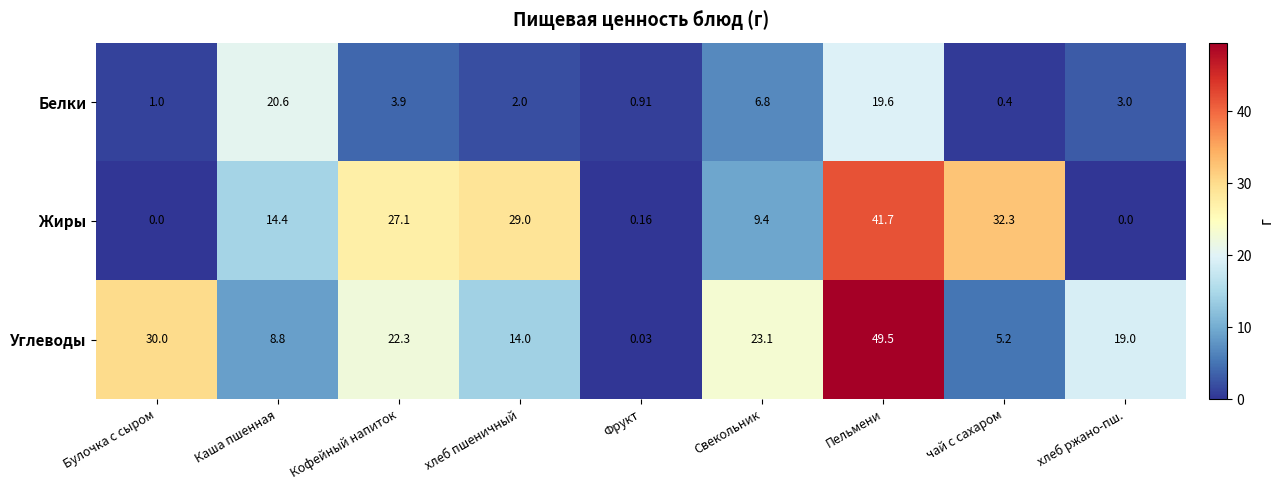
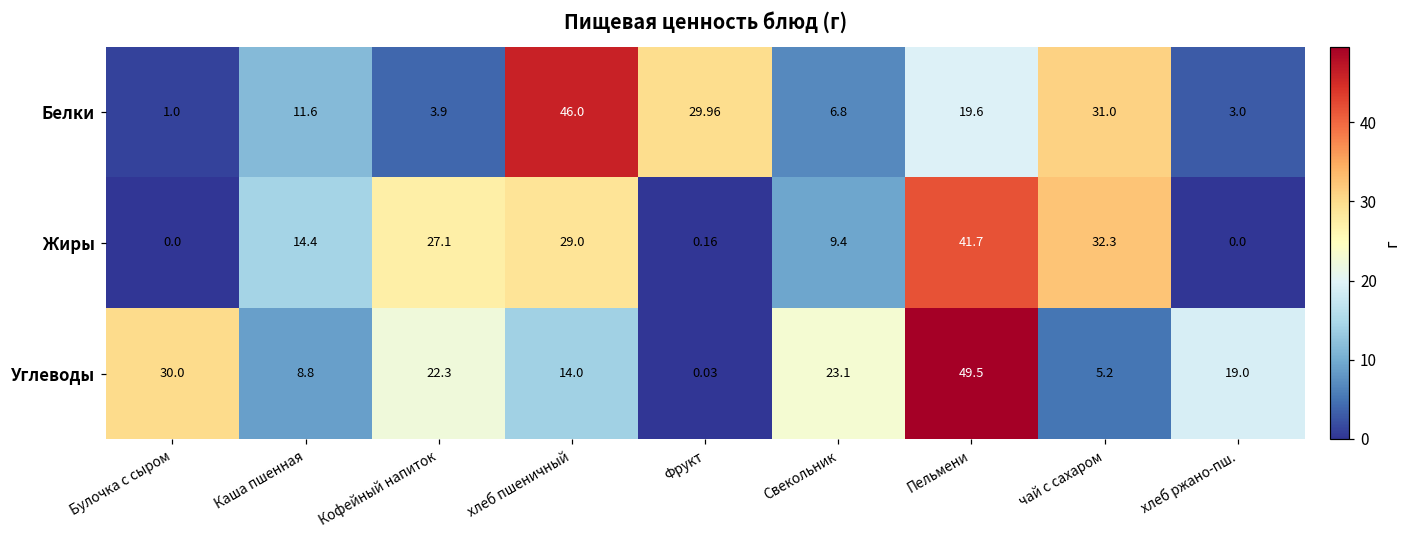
Белки, Каша пшенная: 20.6 -> 11.6
Белки, хлеб пшеничный: 2.0 -> 46.0
Белки, Фрукт: 0.91 -> 29.96
Белки, чай с сахаром: 0.4 -> 31.0
